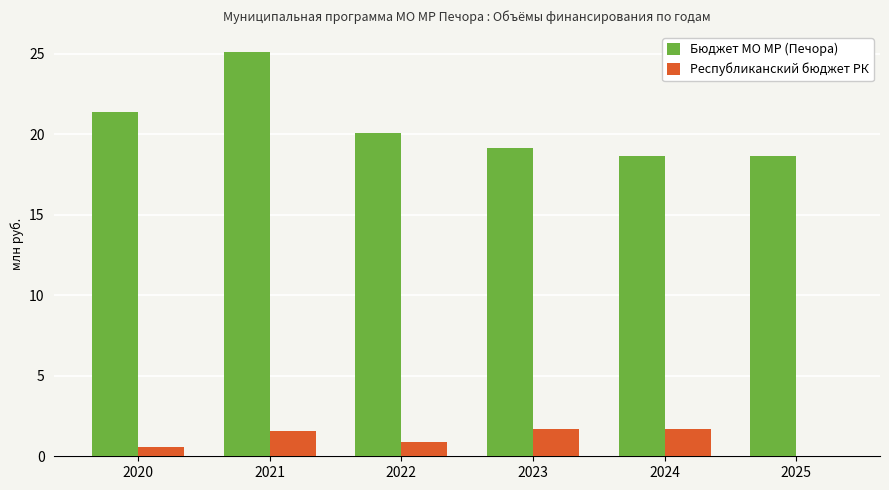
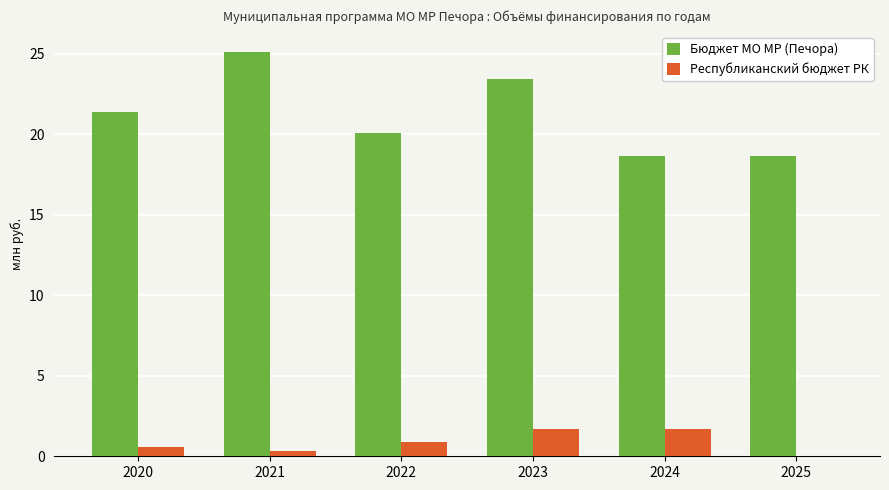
Республиканский бюджет РК, 2021: 1.6 -> 0.3
Бюджет МО МР (Печора), 2023: 19.2 -> 23.4
